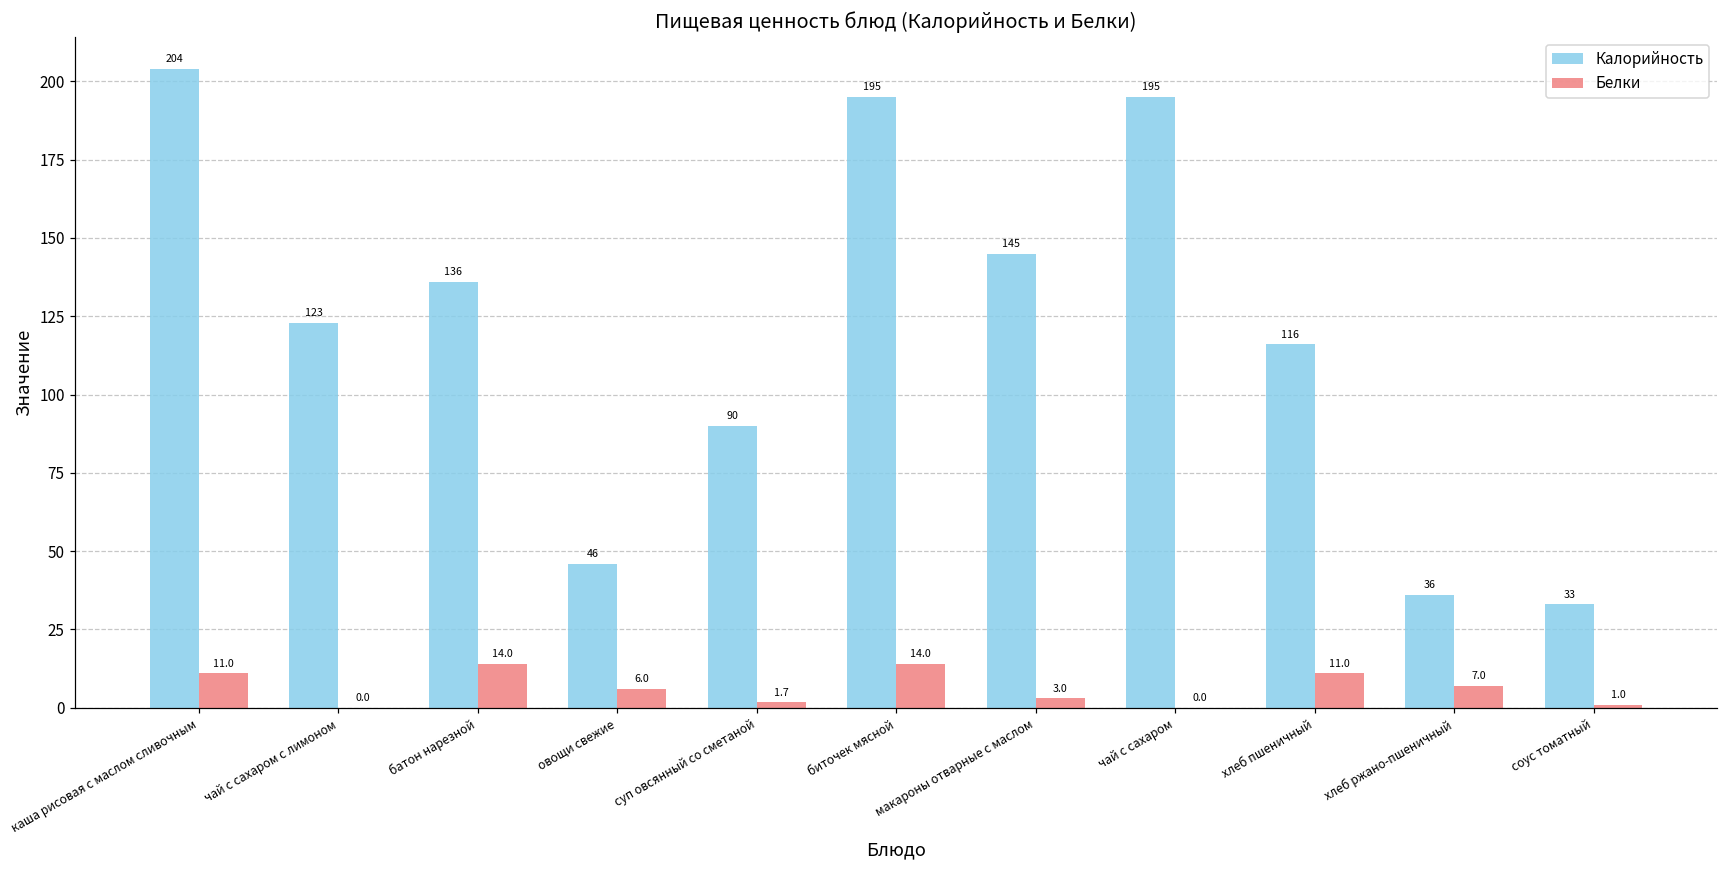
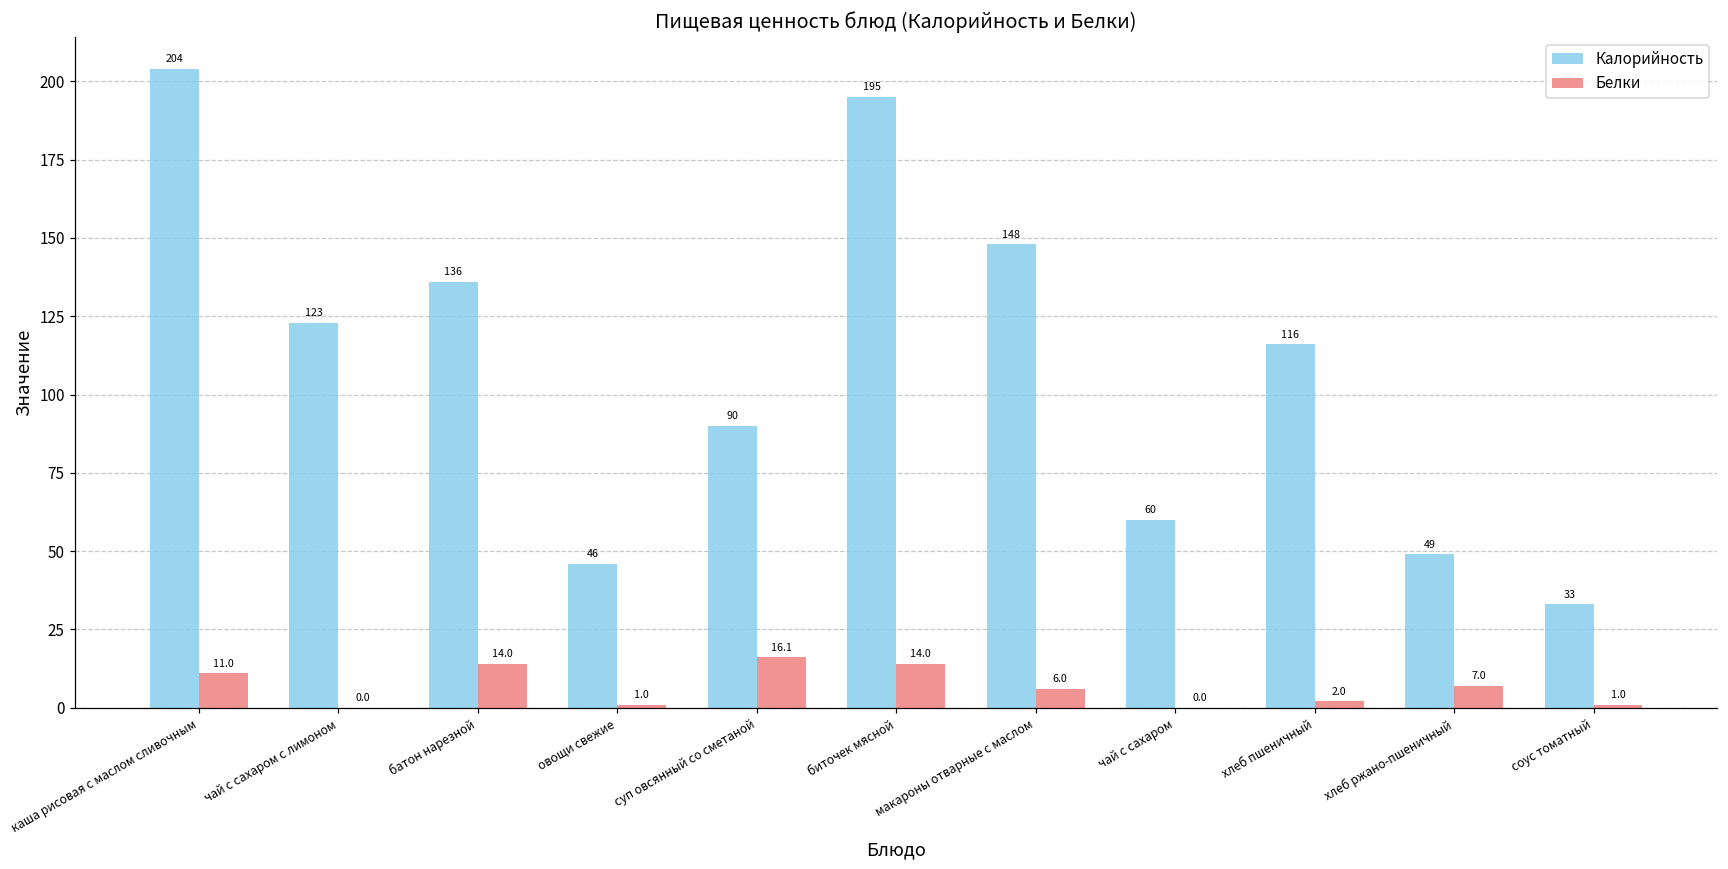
Белки, овощи свежие: 6.0 -> 1.0
Белки, суп овсянный со сметаной: 1.7 -> 16.1
Калорийность, макароны отварные с маслом: 145 -> 148
Белки, макароны отварные с маслом: 3.0 -> 6.0
Калорийность, чай с сахаром: 195 -> 60
Белки, хлеб пшеничный: 11.0 -> 2.0
Калорийность, хлеб ржано-пшеничный: 36 -> 49
